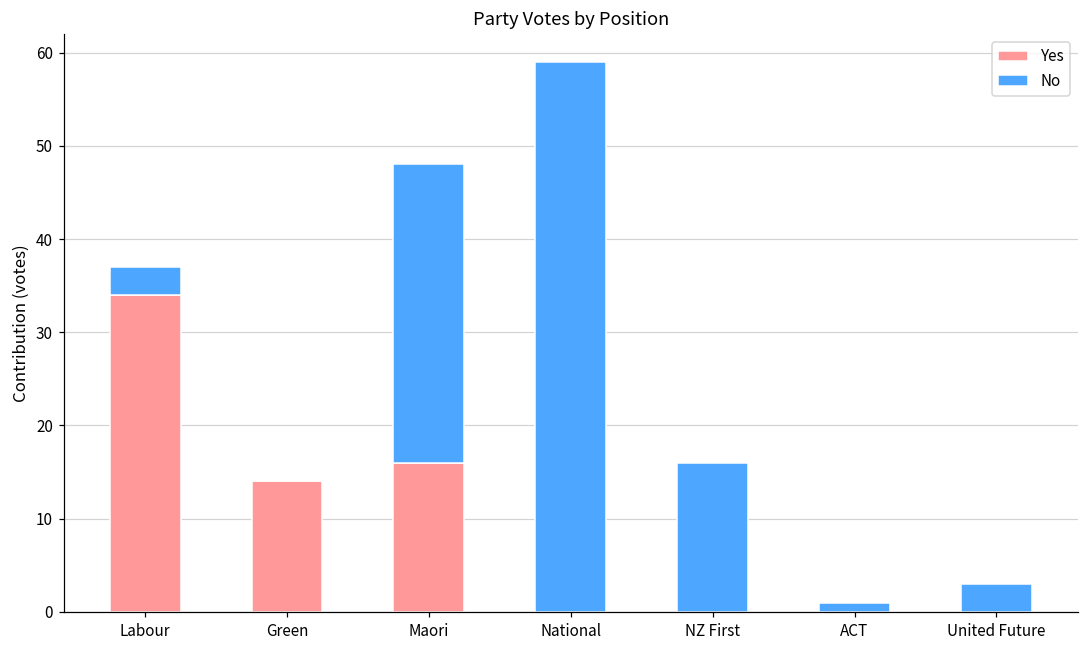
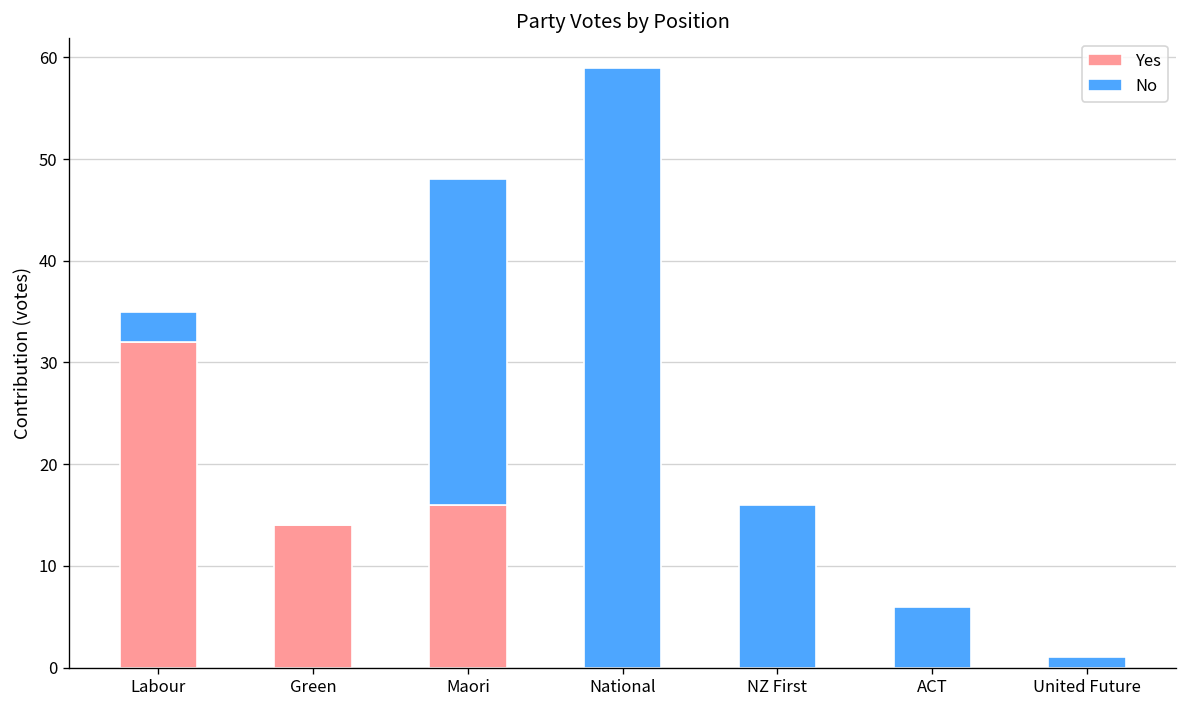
Yes, Labour: 34 -> 32
No, ACT: 1 -> 6
No, United Future: 3 -> 1
